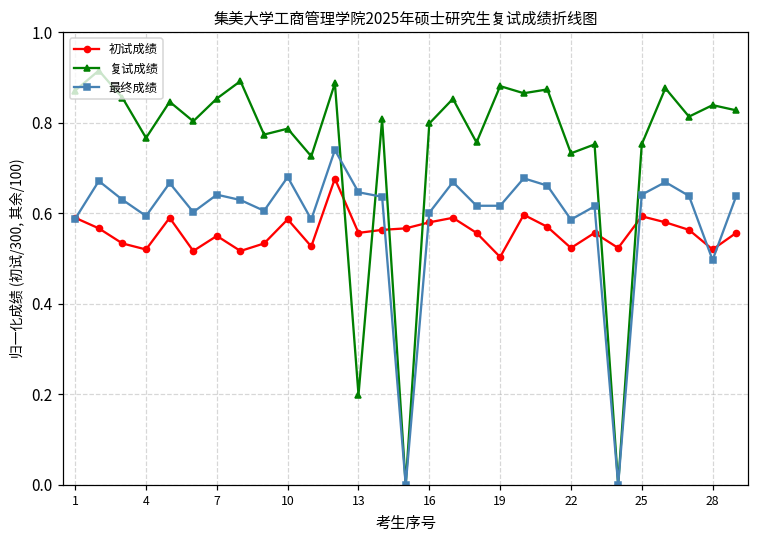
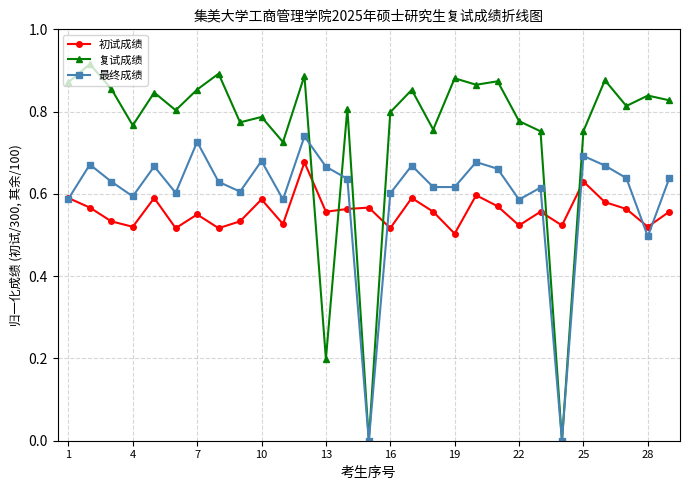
最终成绩, 7: 0.64 -> 0.73
最终成绩, 13: 0.65 -> 0.67
初试成绩, 16: 0.58 -> 0.52
复试成绩, 22: 0.73 -> 0.78
初试成绩, 25: 0.59 -> 0.63
最终成绩, 25: 0.64 -> 0.69
